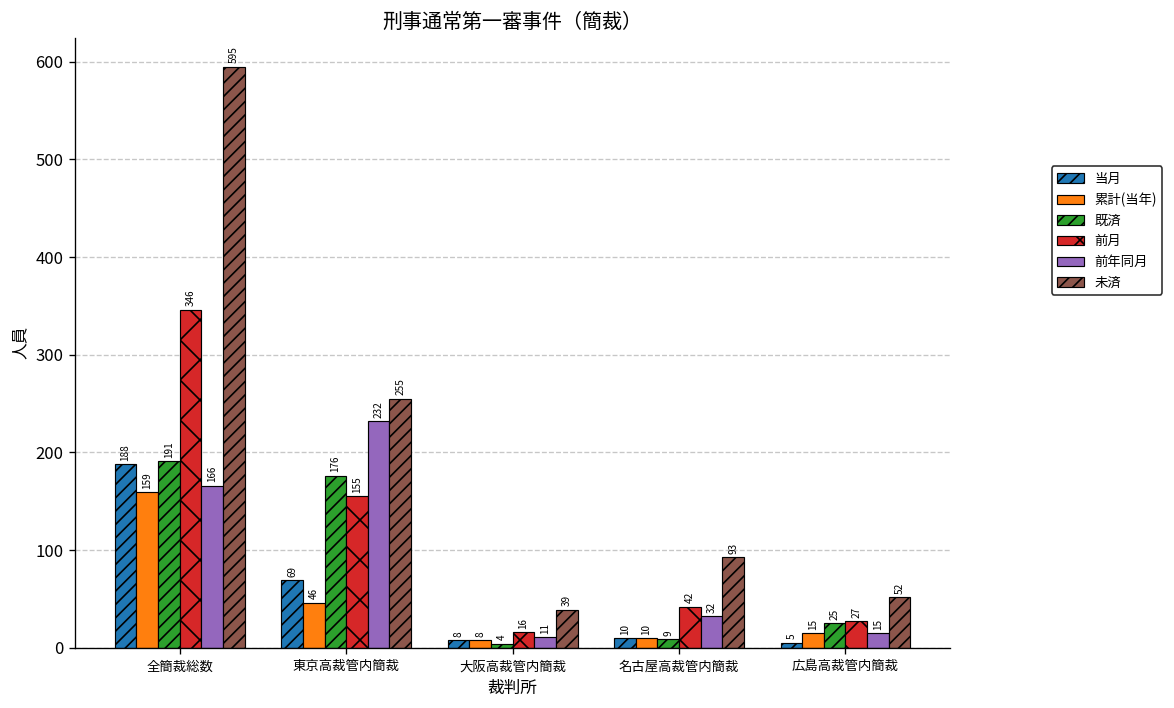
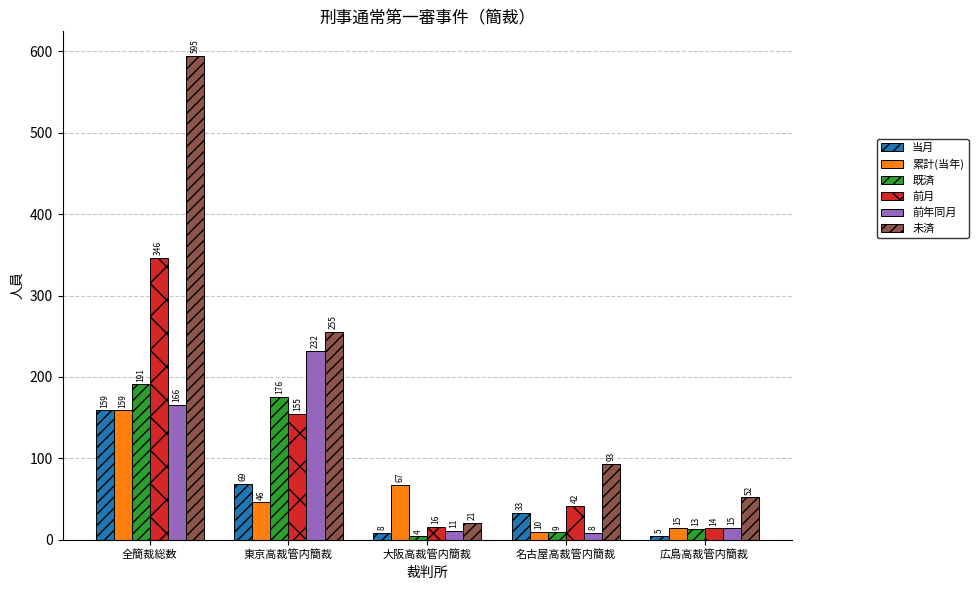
当月, 全簡裁総数: 188 -> 159
累計(当年), 大阪高裁管内簡裁: 8 -> 67
未済, 大阪高裁管内簡裁: 39 -> 21
当月, 名古屋高裁管内簡裁: 10 -> 33
前年同月, 名古屋高裁管内簡裁: 32 -> 8
既済, 広島高裁管内簡裁: 25 -> 13
前月, 広島高裁管内簡裁: 27 -> 14
